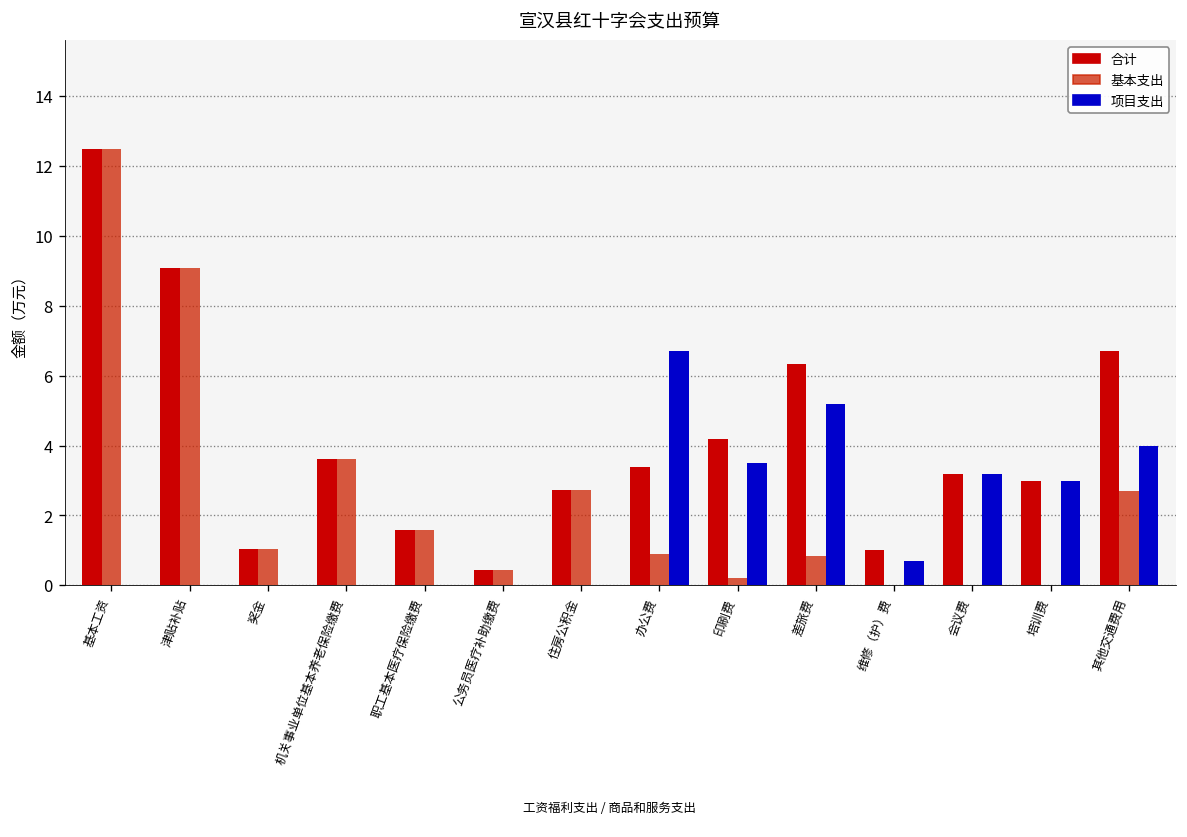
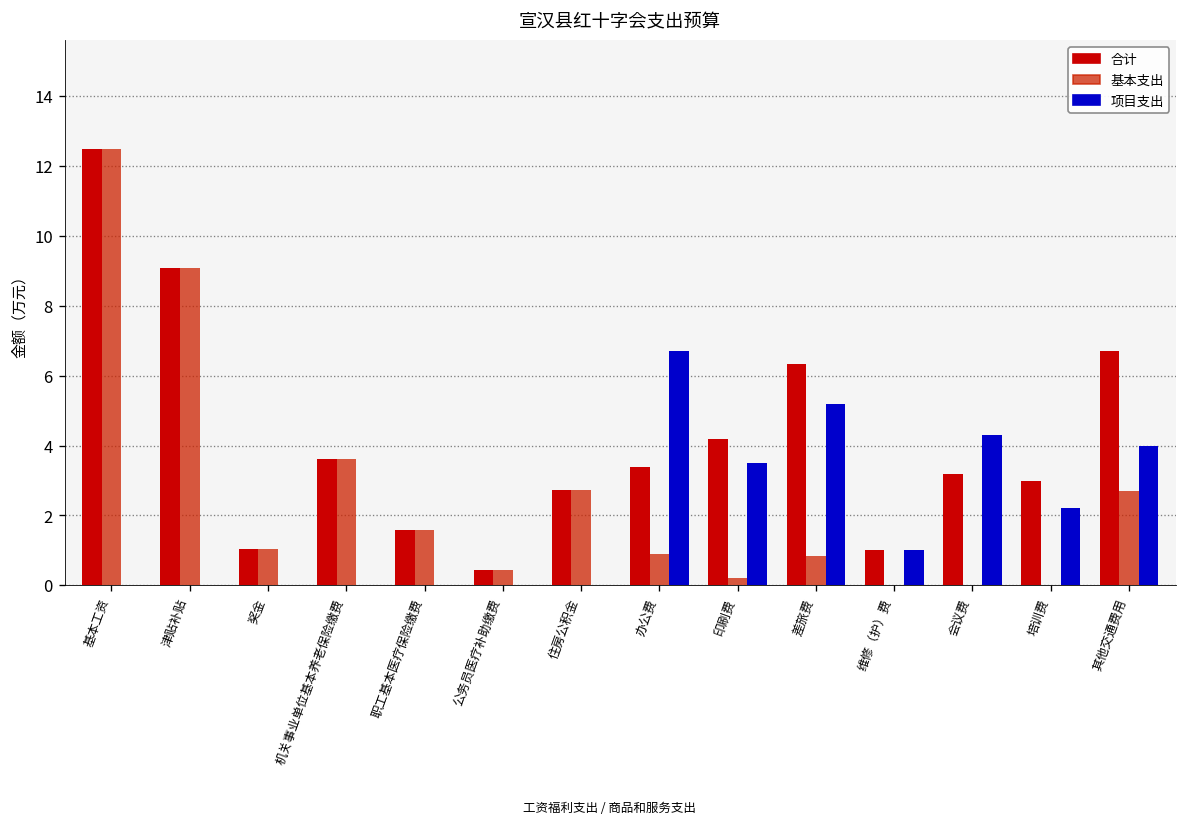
项目支出, 维修（护）费: 0.7 -> 1.0
项目支出, 会议费: 3.2 -> 4.3
项目支出, 培训费: 3.0 -> 2.2
